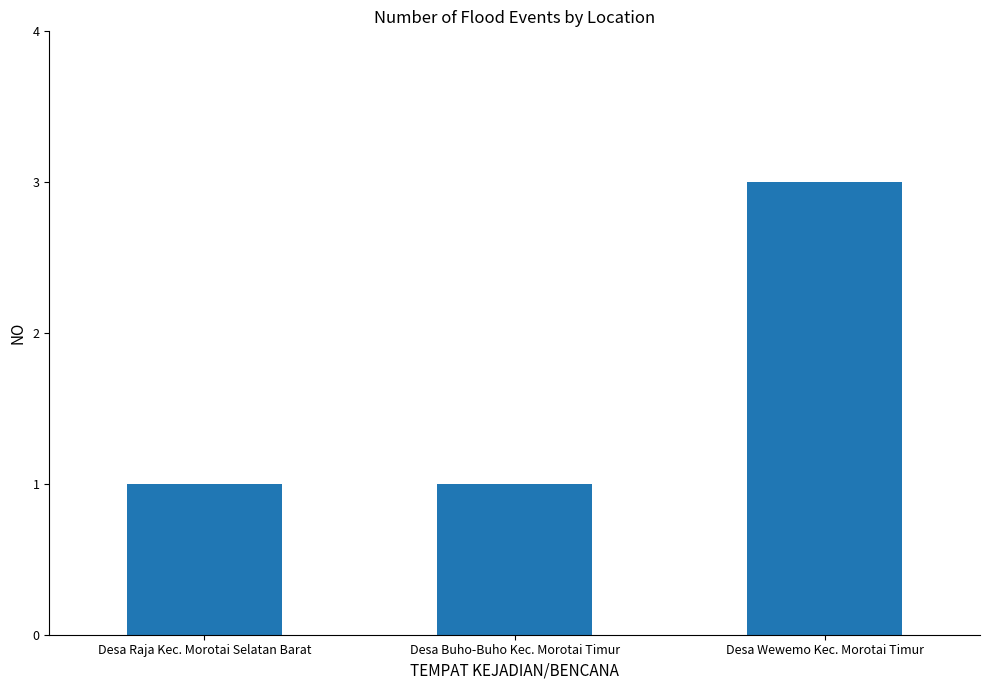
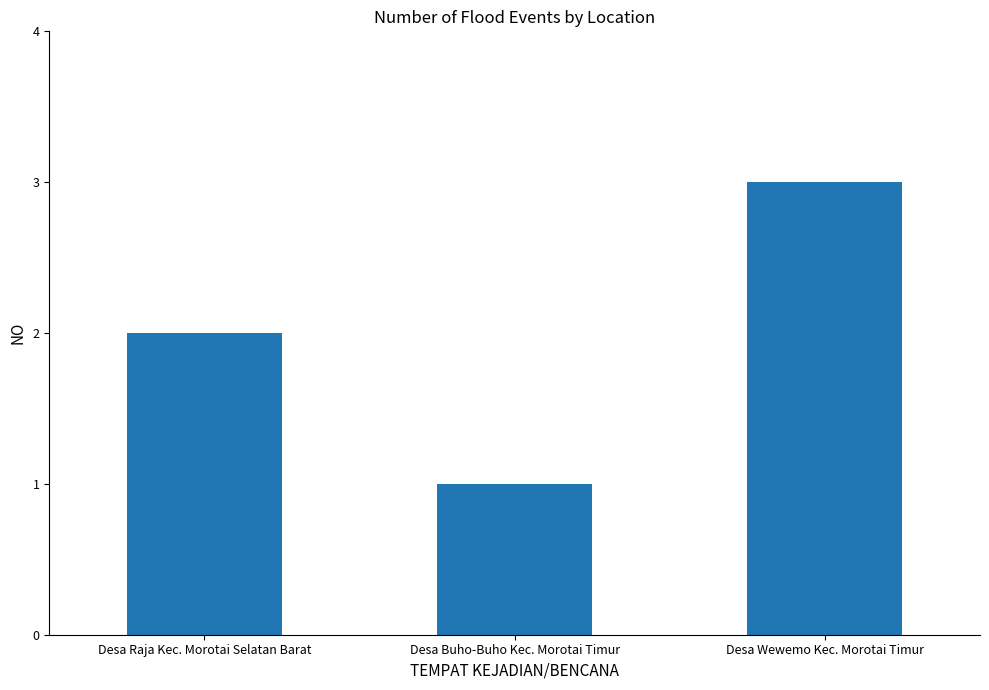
Desa Raja Kec. Morotai Selatan Barat: 1 -> 2
